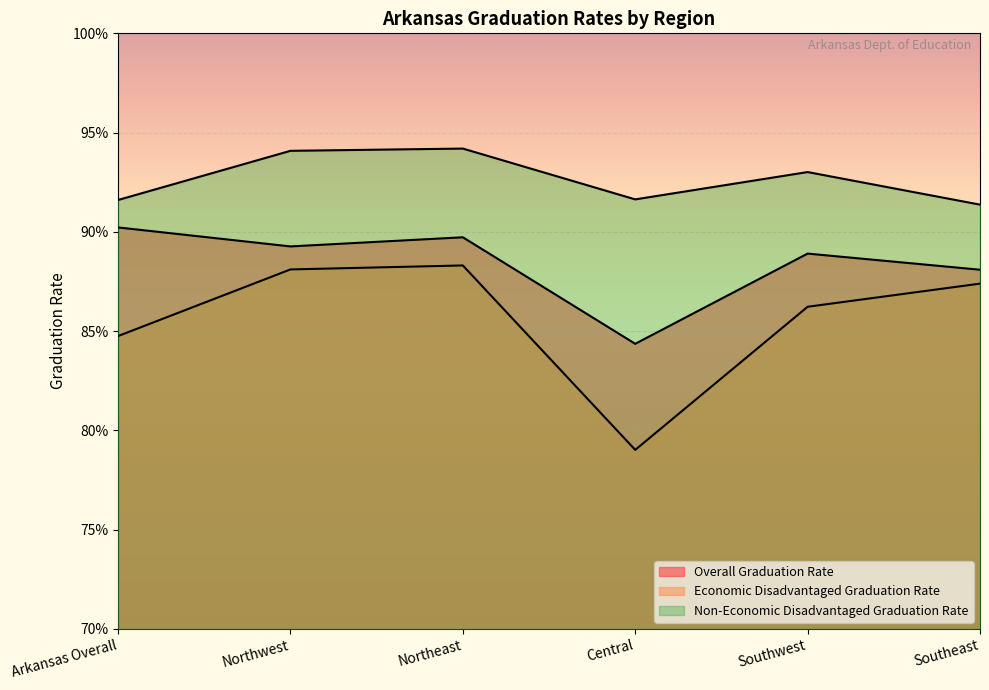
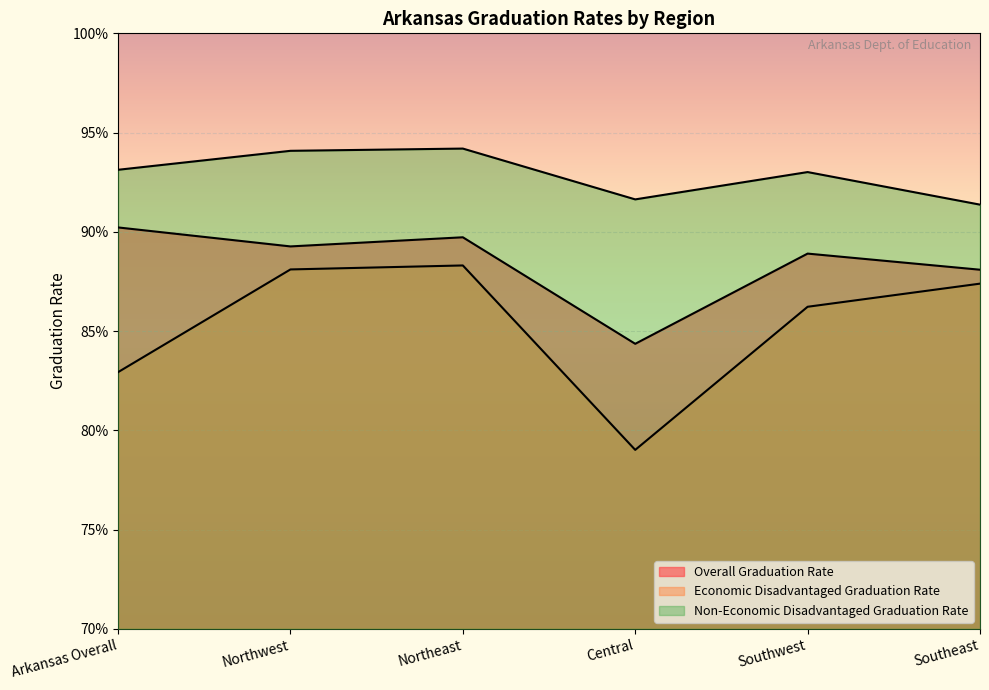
Economic Disadvantaged Graduation Rate, Arkansas Overall: 84.7% -> 82.9%
Non-Economic Disadvantaged Graduation Rate, Arkansas Overall: 91.6% -> 93.1%
